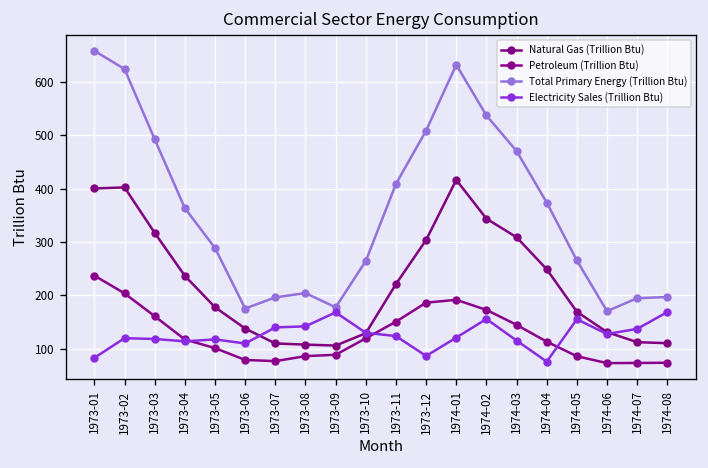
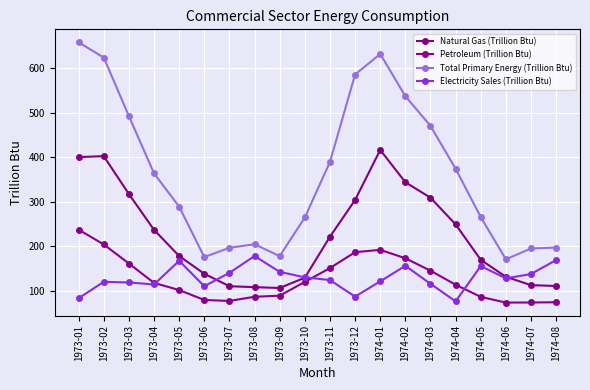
Electricity Sales (Trillion Btu), 1973-05: 120 -> 170
Electricity Sales (Trillion Btu), 1973-08: 140 -> 180
Electricity Sales (Trillion Btu), 1973-09: 170 -> 140
Total Primary Energy (Trillion Btu), 1973-11: 410 -> 390
Total Primary Energy (Trillion Btu), 1973-12: 510 -> 590
